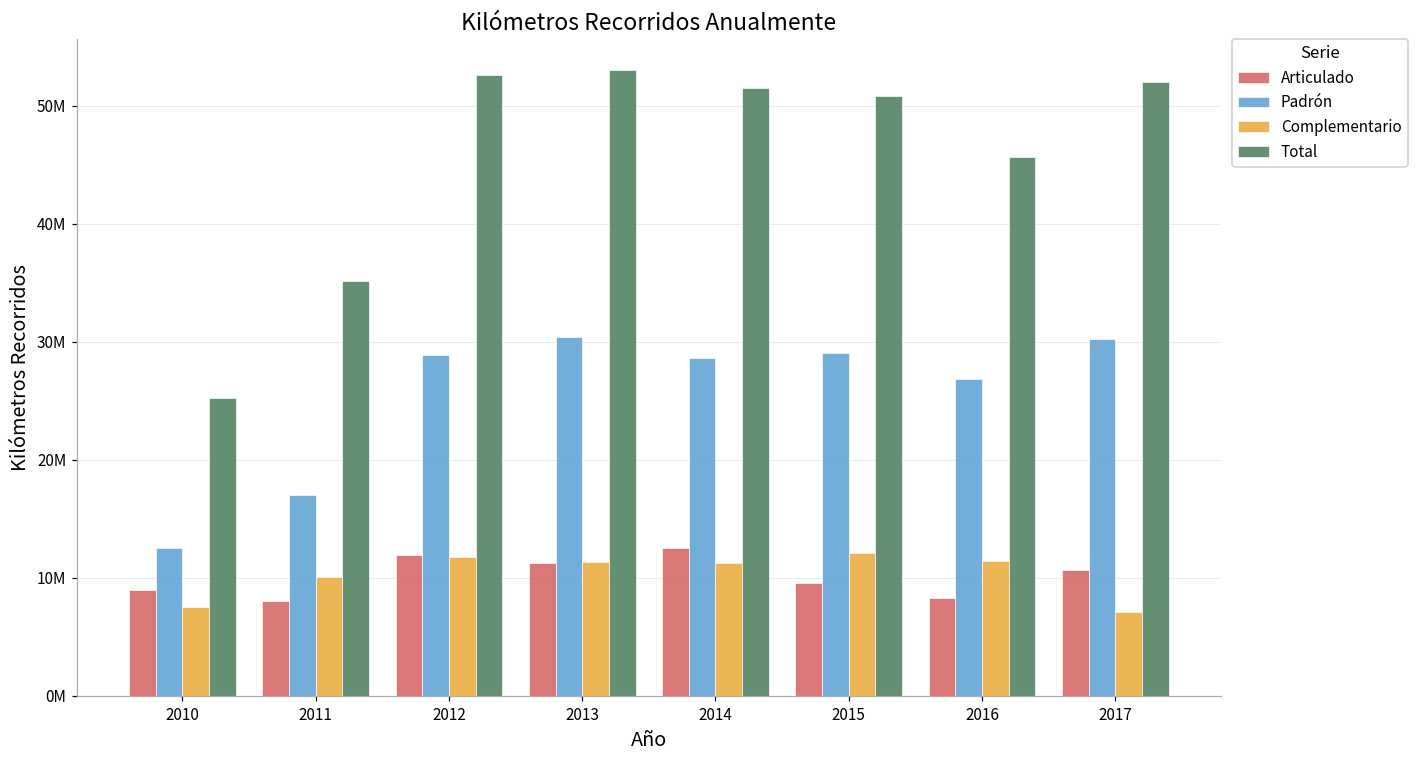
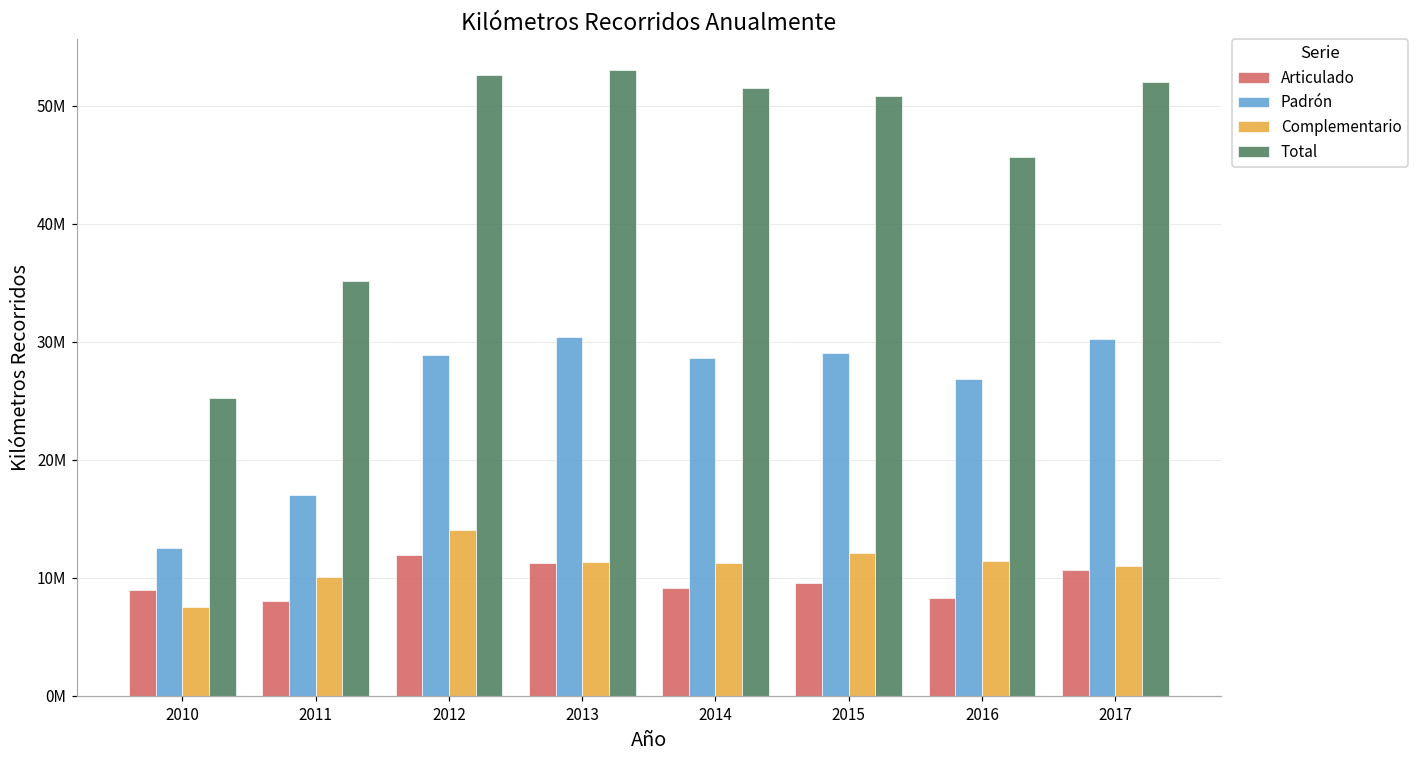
Complementario, 2012: 11800000 -> 14100000
Articulado, 2014: 12500000 -> 9200000
Complementario, 2017: 7100000 -> 11000000
